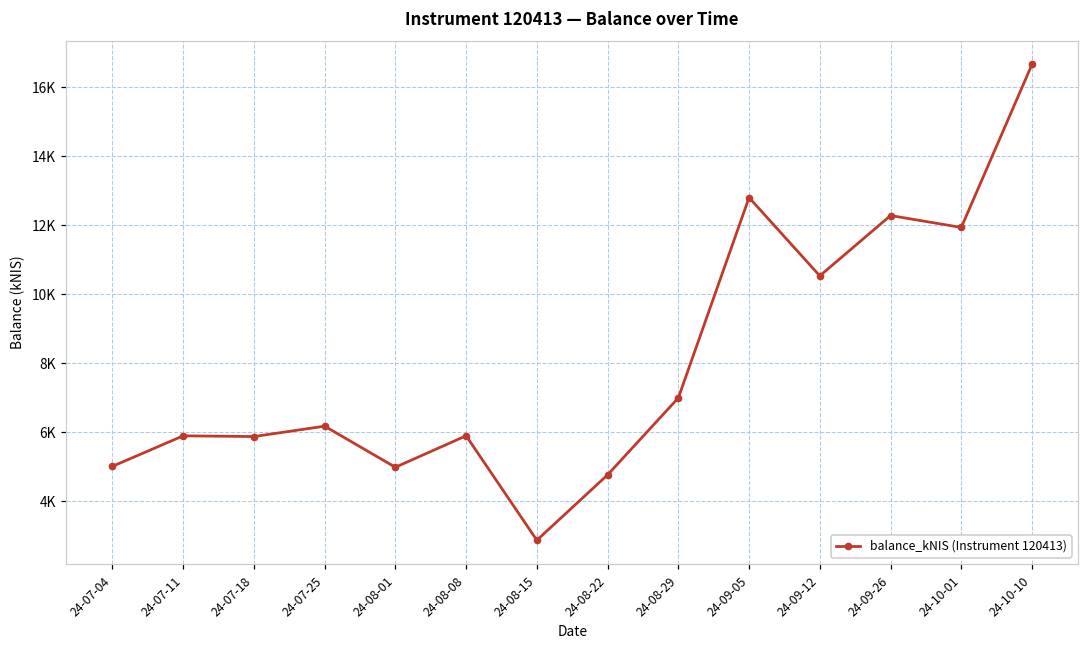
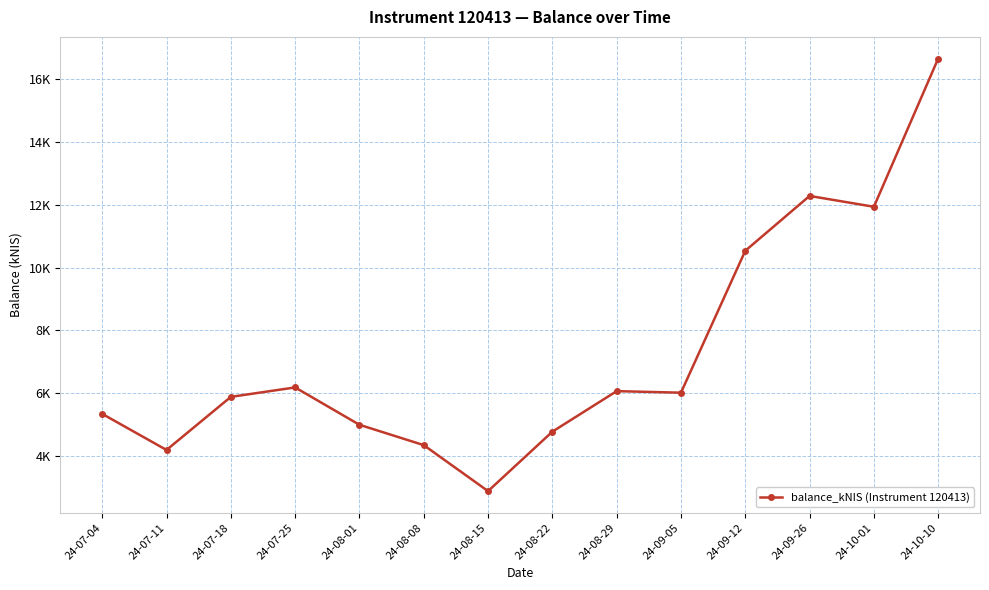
24-07-04: 5000 -> 5300
24-07-11: 5900 -> 4200
24-08-08: 5900 -> 4300
24-08-29: 7000 -> 6100
24-09-05: 12800 -> 6000
